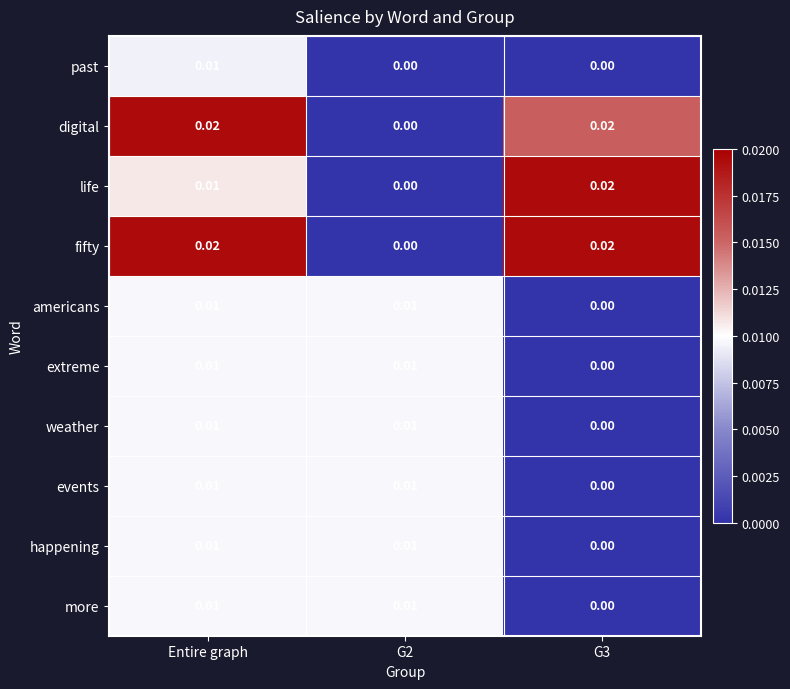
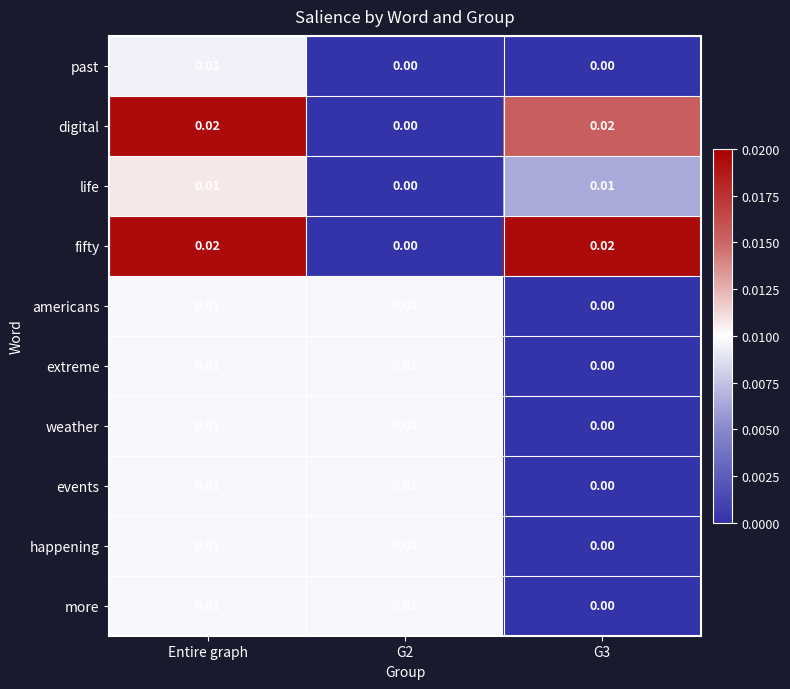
life, G3: 0.02 -> 0.01
